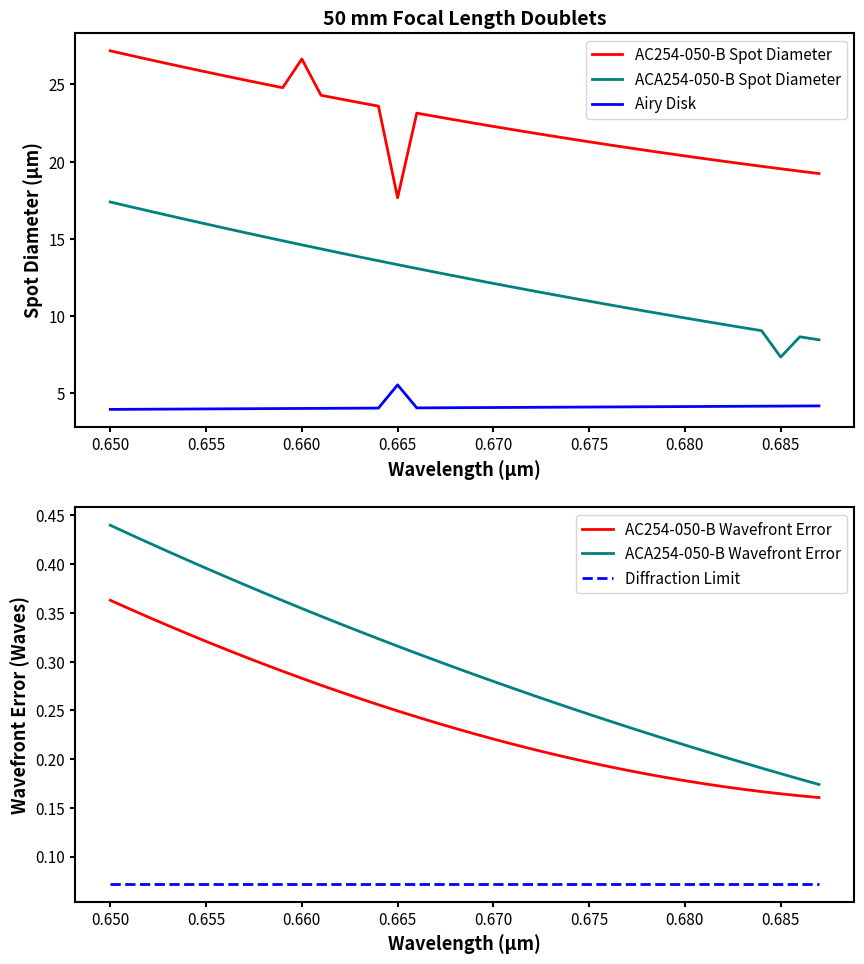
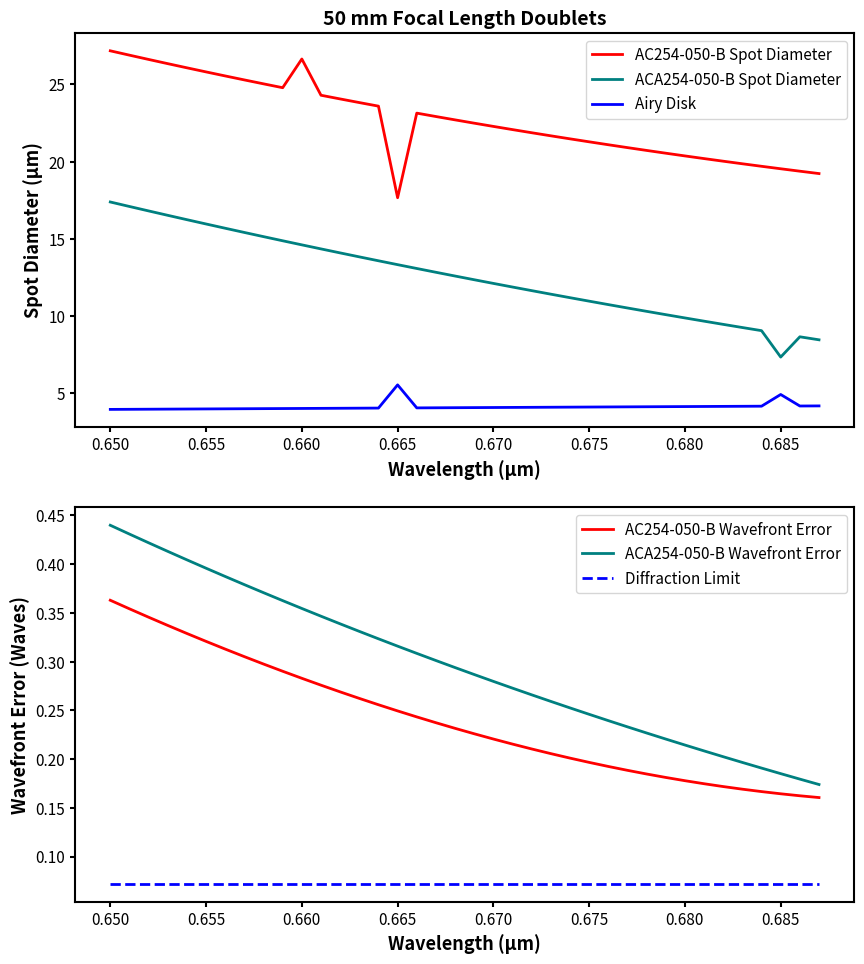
50 mm Focal Length Doublets, Airy Disk, 0.685: 4.2 -> 4.9
